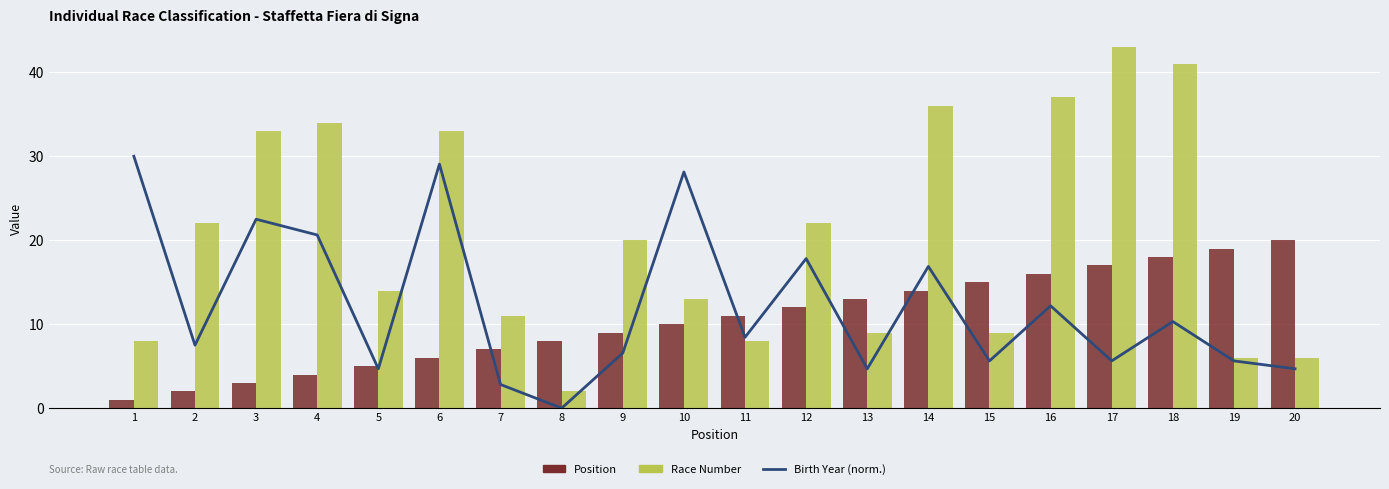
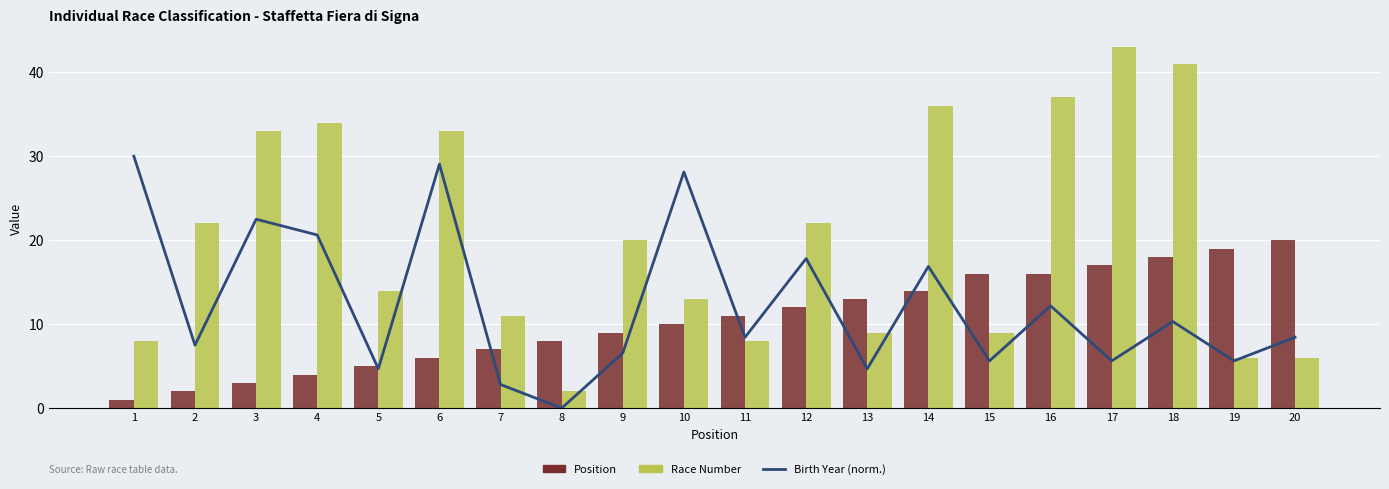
Position, 15: 15 -> 16
Birth Year (norm.), 20: 5 -> 8
